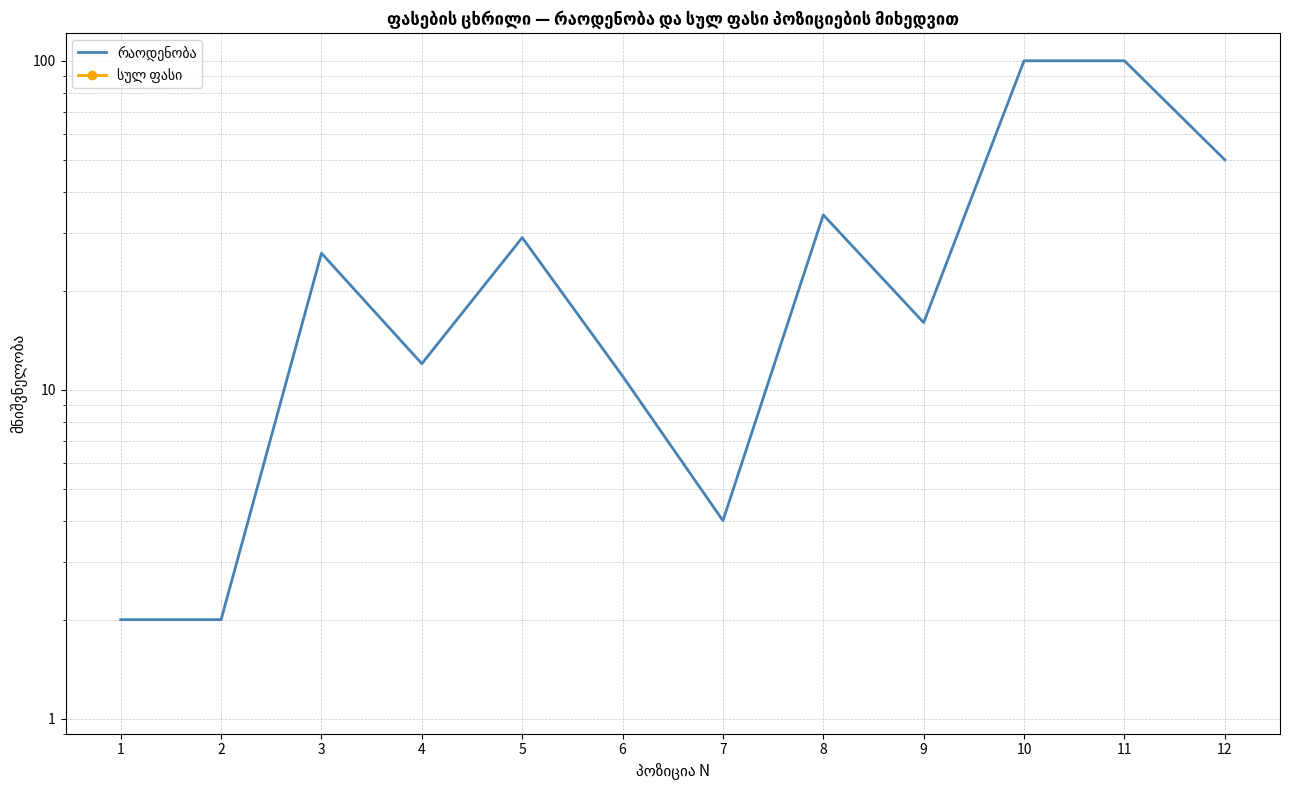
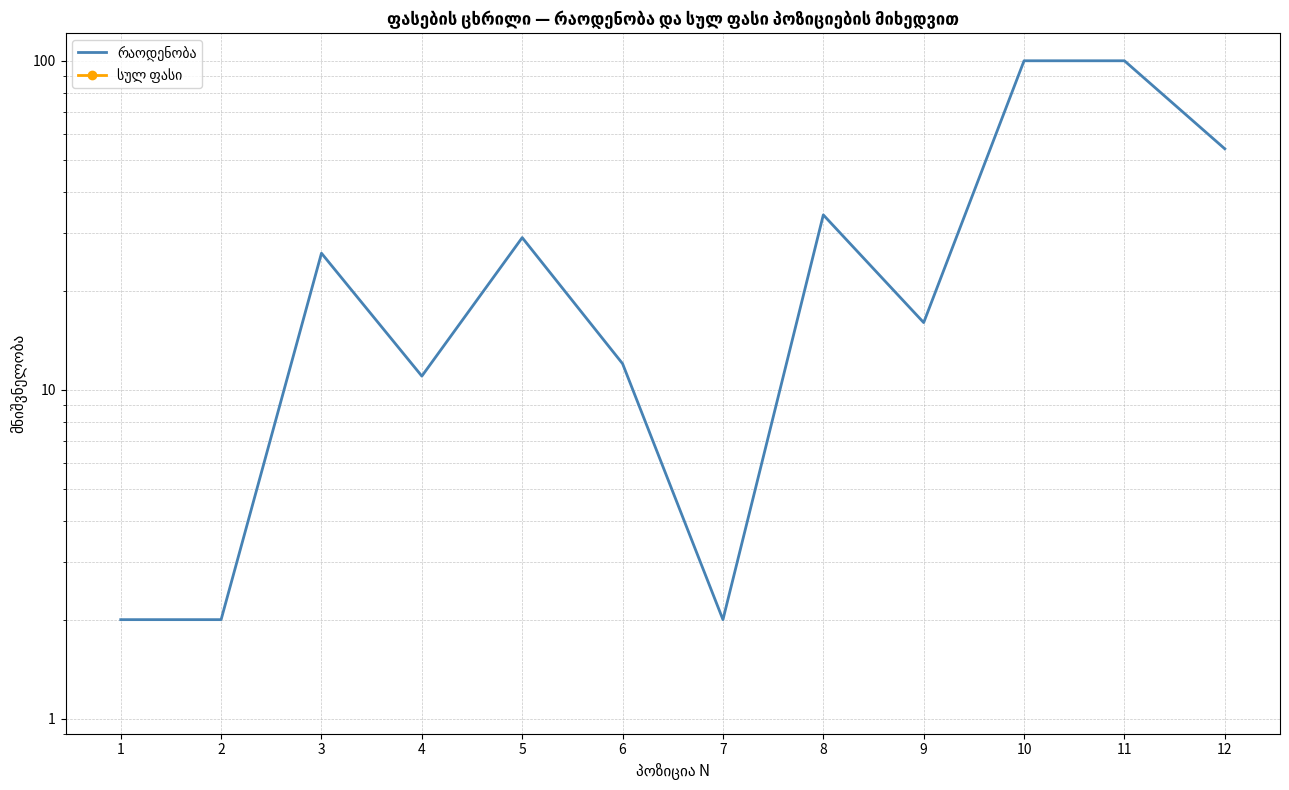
რაოდენობა, 4: 12 -> 11
რაოდენობა, 6: 11 -> 12
რაოდენობა, 7: 4 -> 2
რაოდენობა, 12: 50 -> 54
